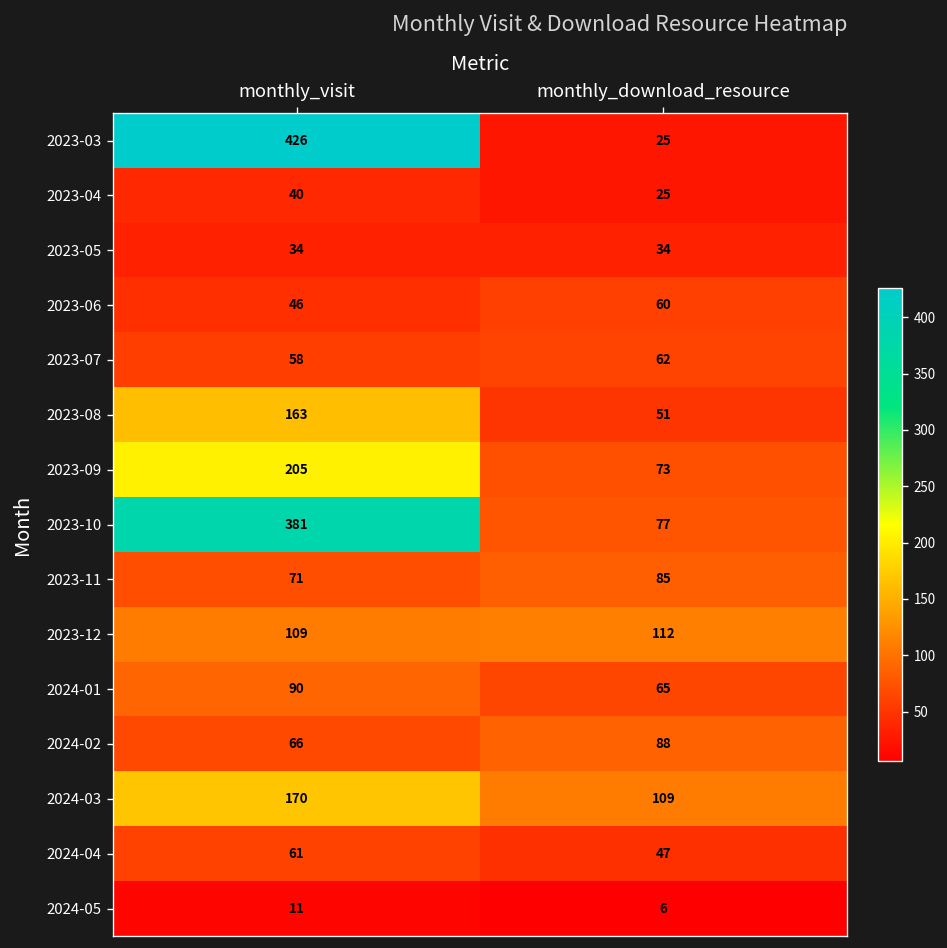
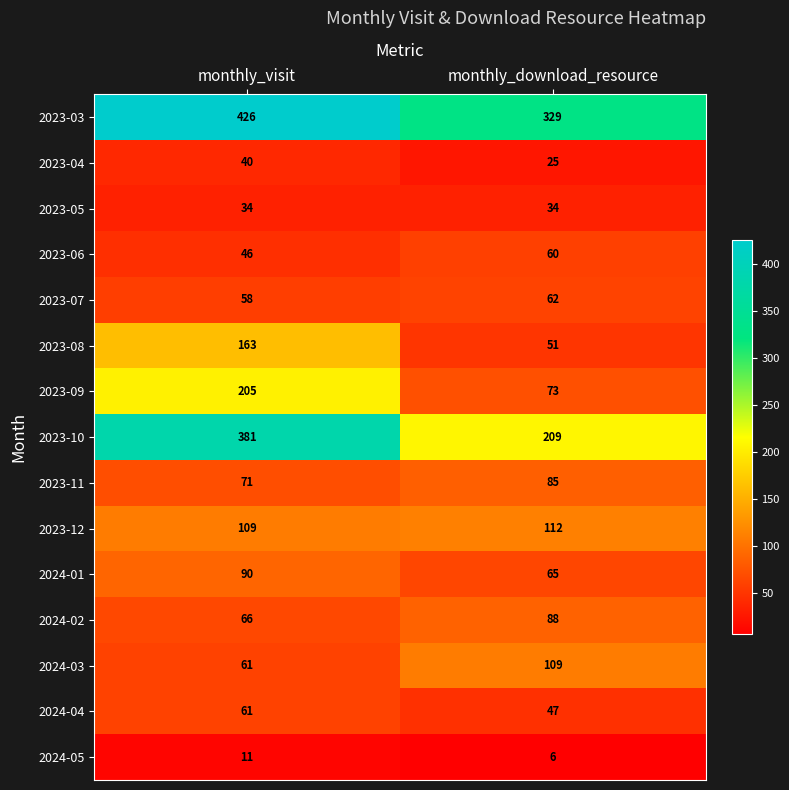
2023-03, monthly_download_resource: 25 -> 329
2023-10, monthly_download_resource: 77 -> 209
2024-03, monthly_visit: 170 -> 61
